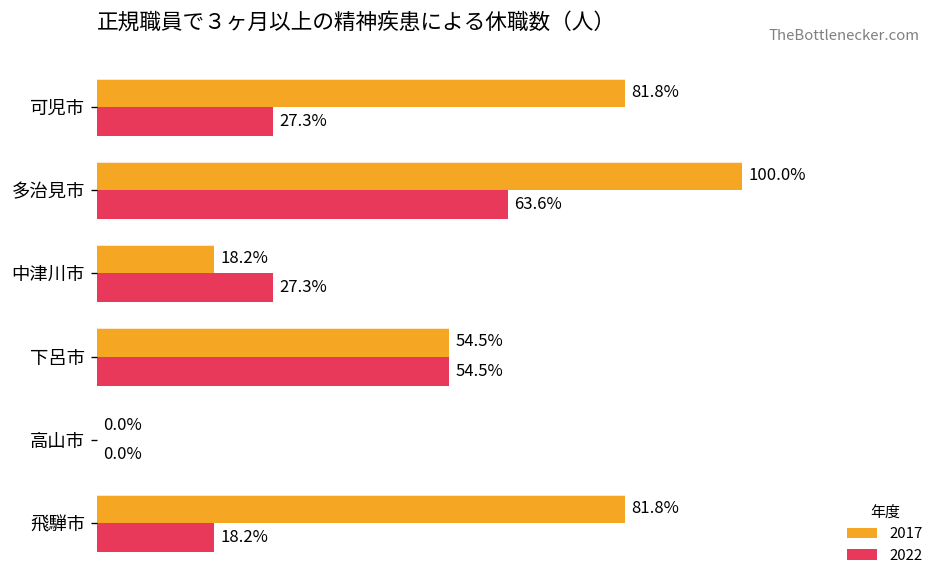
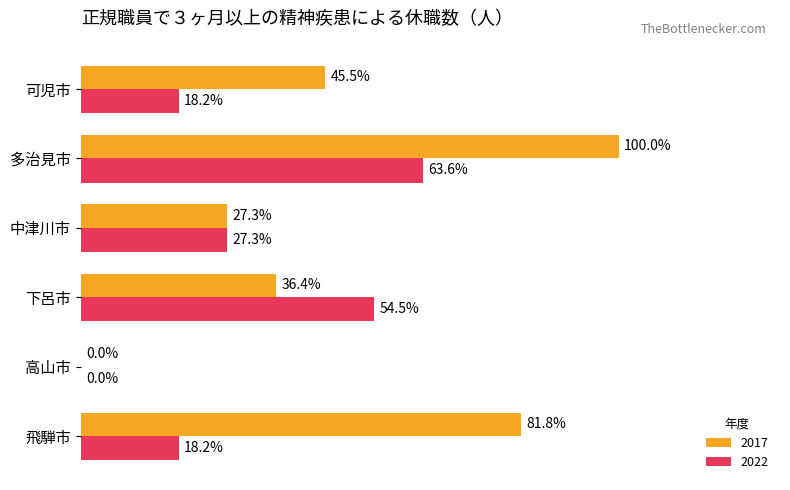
2017, 可児市: 81.8% -> 45.5%
2022, 可児市: 27.3% -> 18.2%
2017, 中津川市: 18.2% -> 27.3%
2017, 下呂市: 54.5% -> 36.4%
